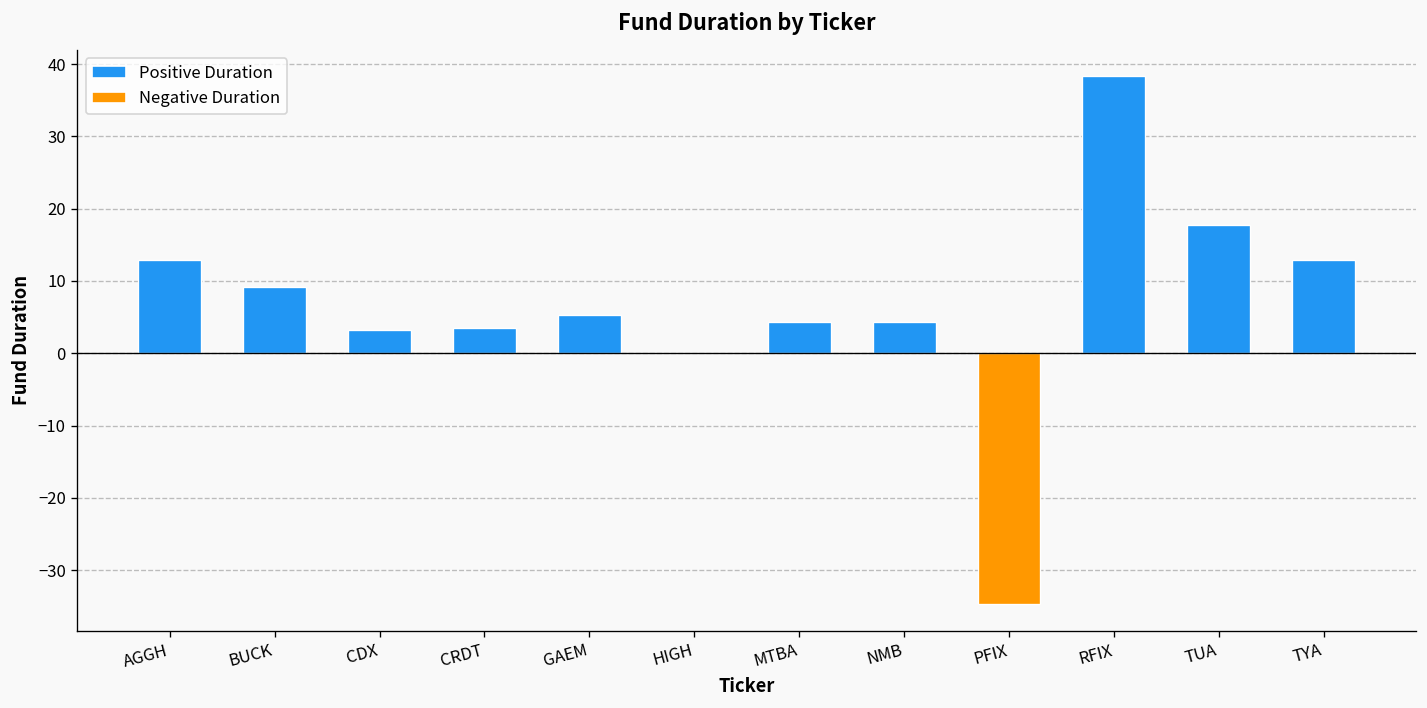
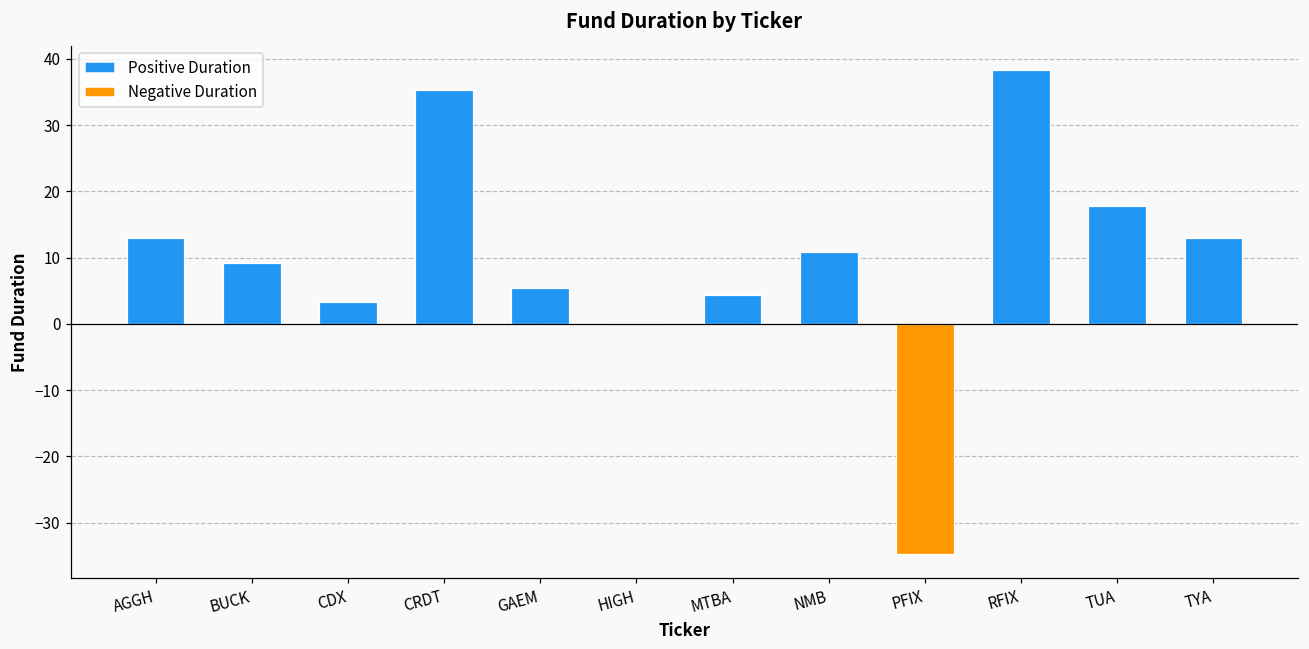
CRDT: 3 -> 35
NMB: 4 -> 11
